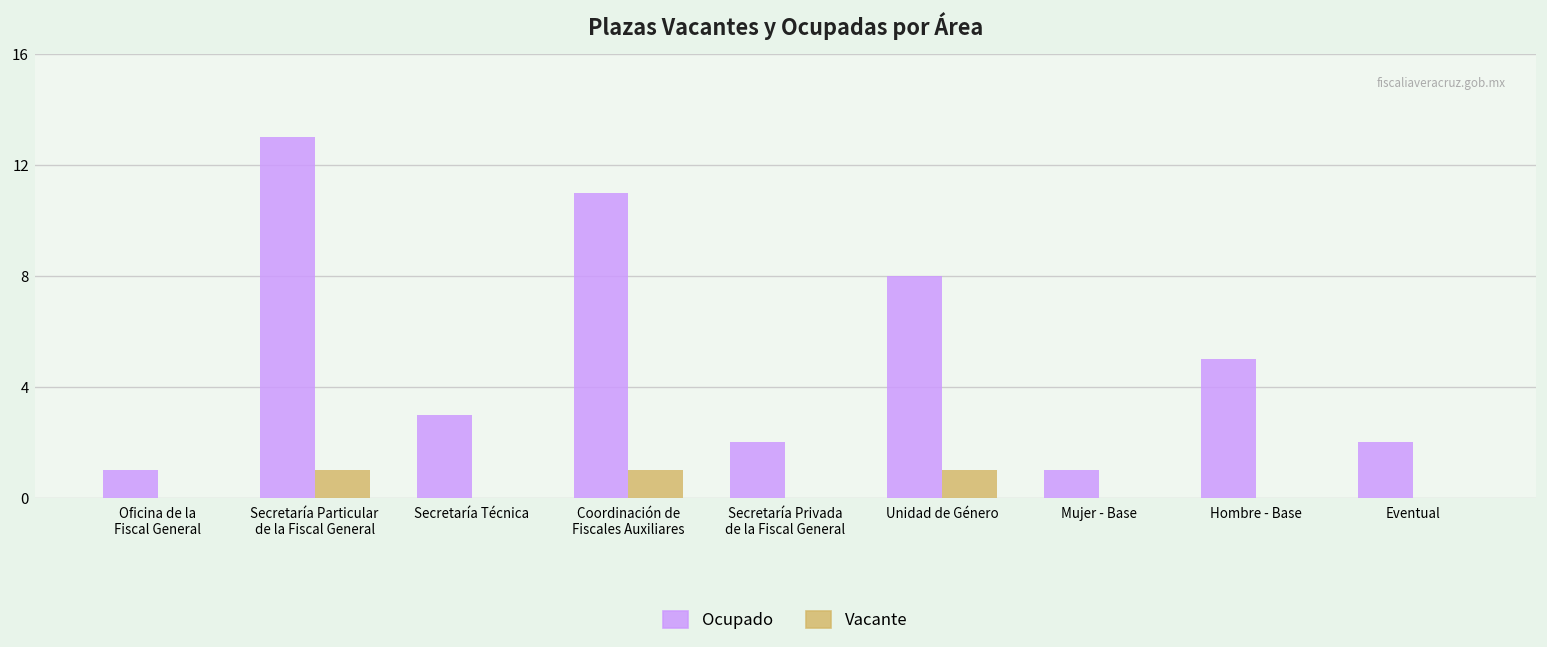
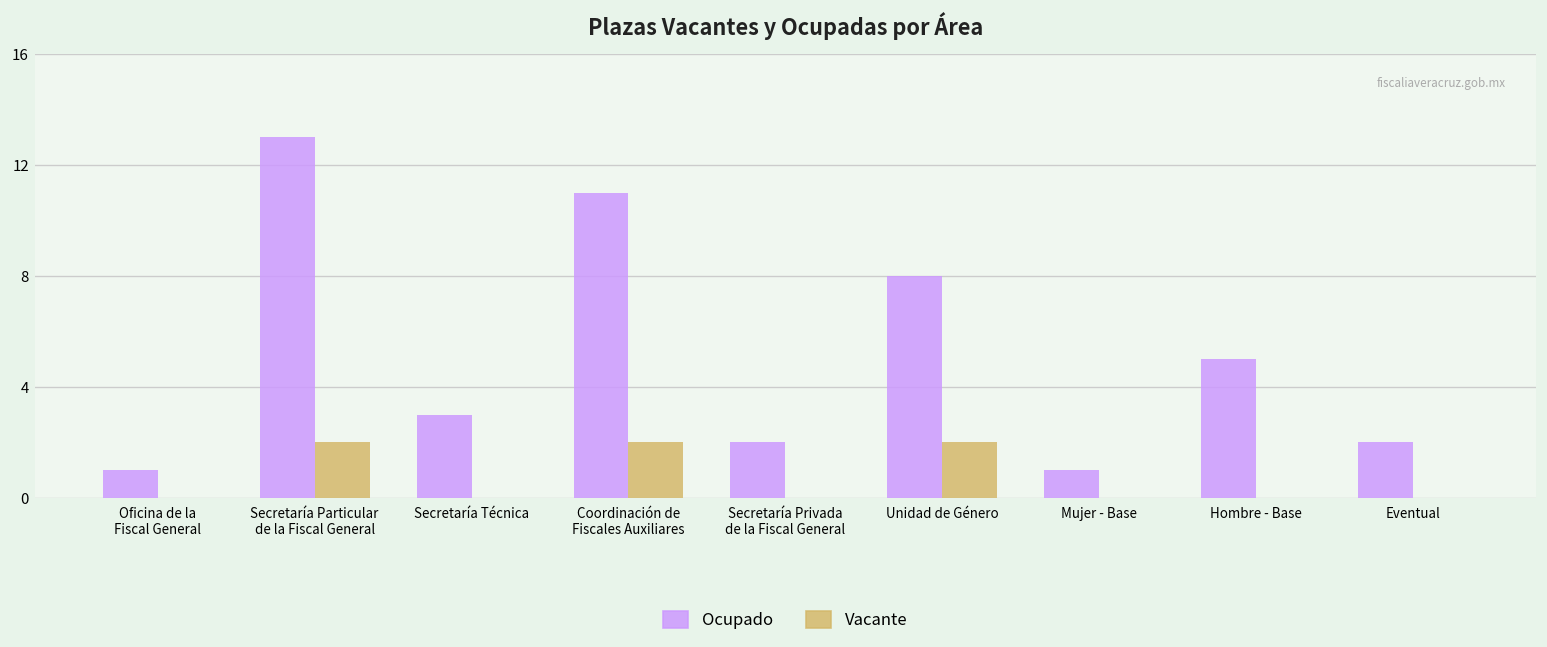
Vacante, Secretaría Particular de la Fiscal General: 1 -> 2
Vacante, Coordinación de Fiscales Auxiliares: 1 -> 2
Vacante, Unidad de Género: 1 -> 2
